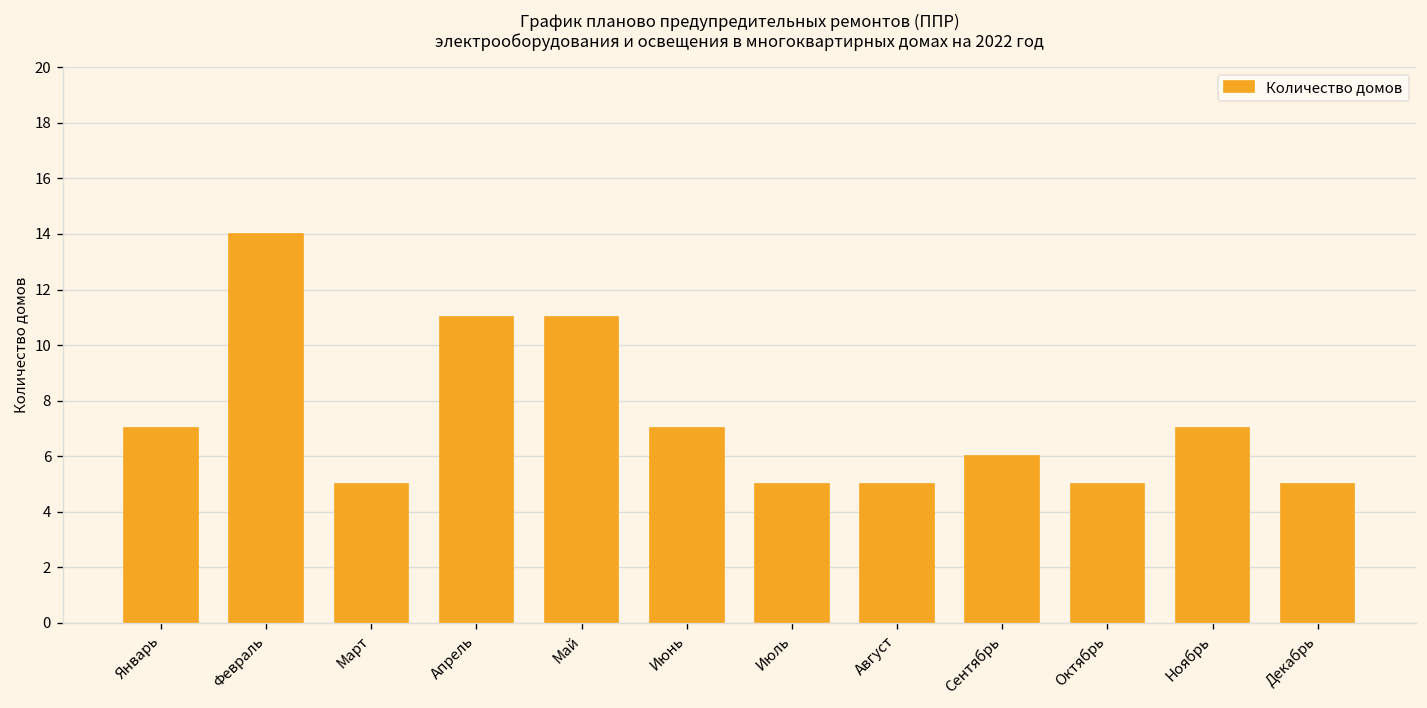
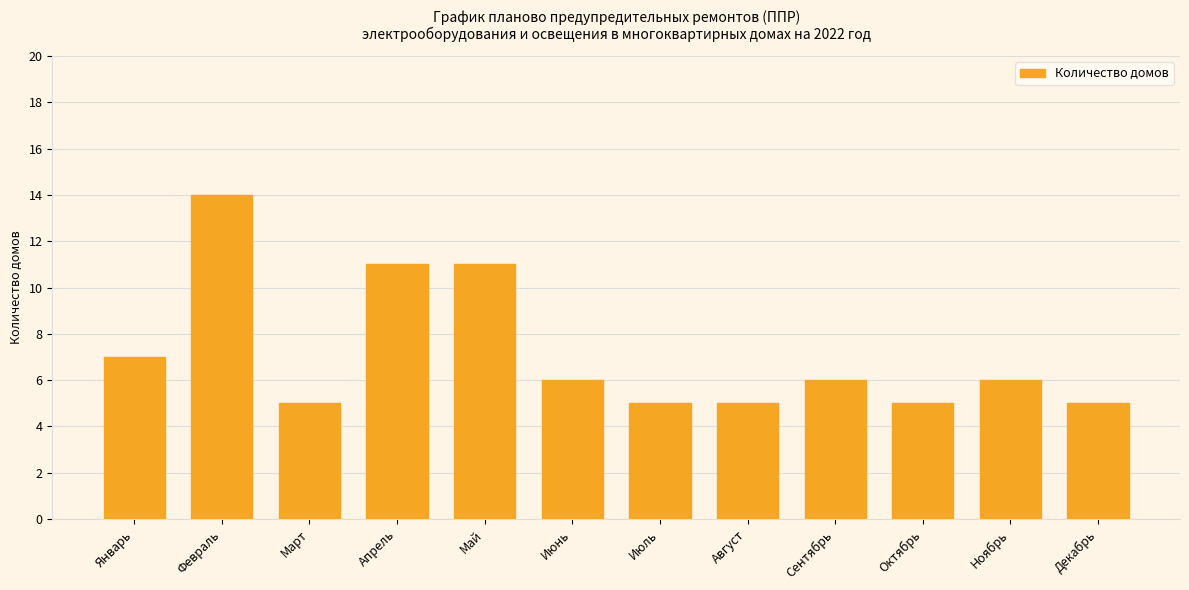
Июнь: 7 -> 6
Ноябрь: 7 -> 6
